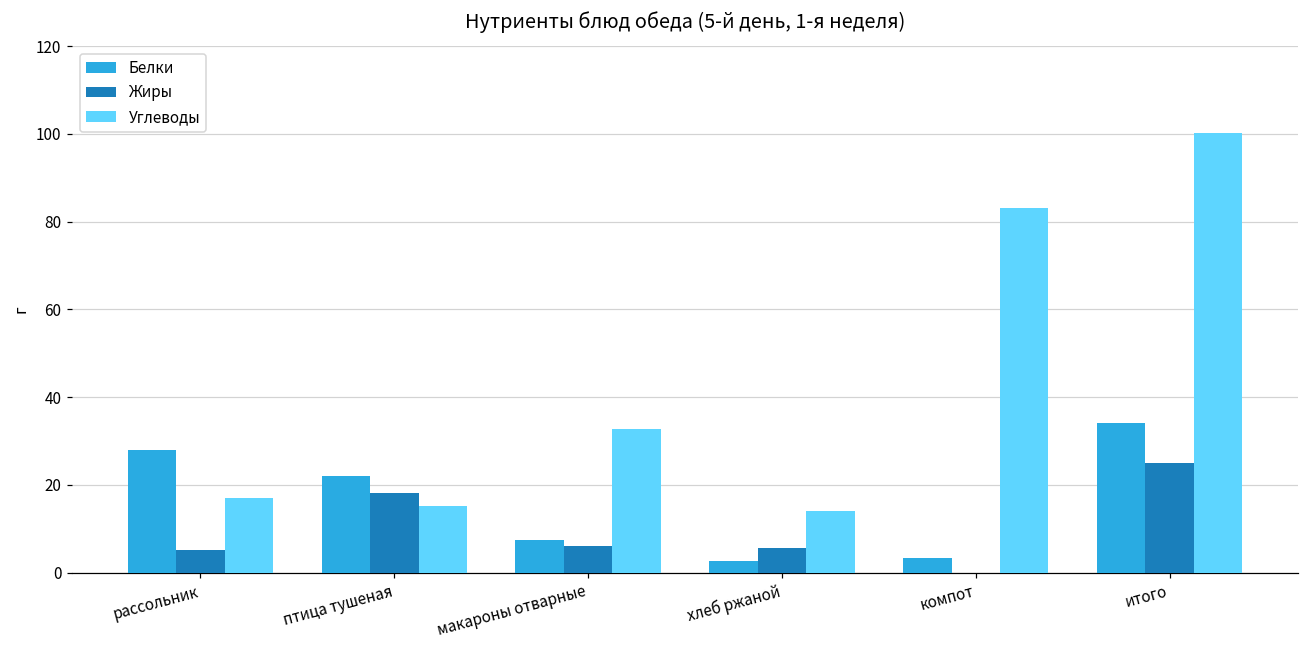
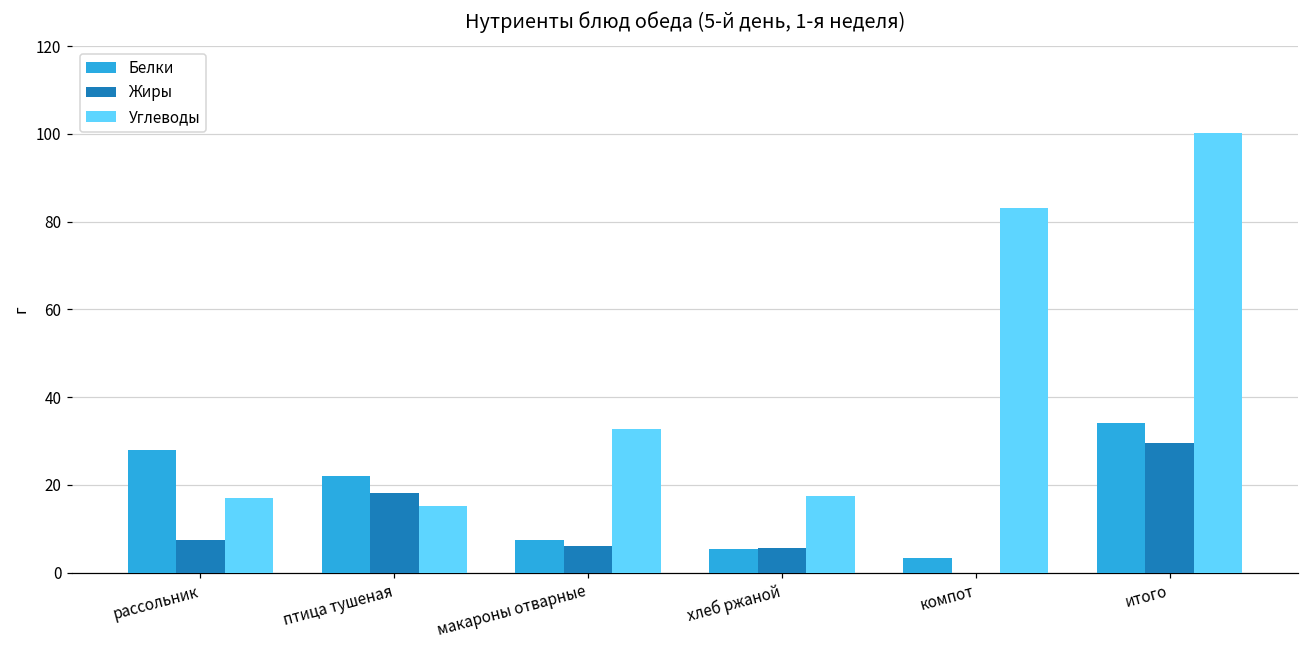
Жиры, рассольник: 5 -> 8
Белки, хлеб ржаной: 3 -> 5
Углеводы, хлеб ржаной: 14 -> 17
Жиры, итого: 25 -> 30
